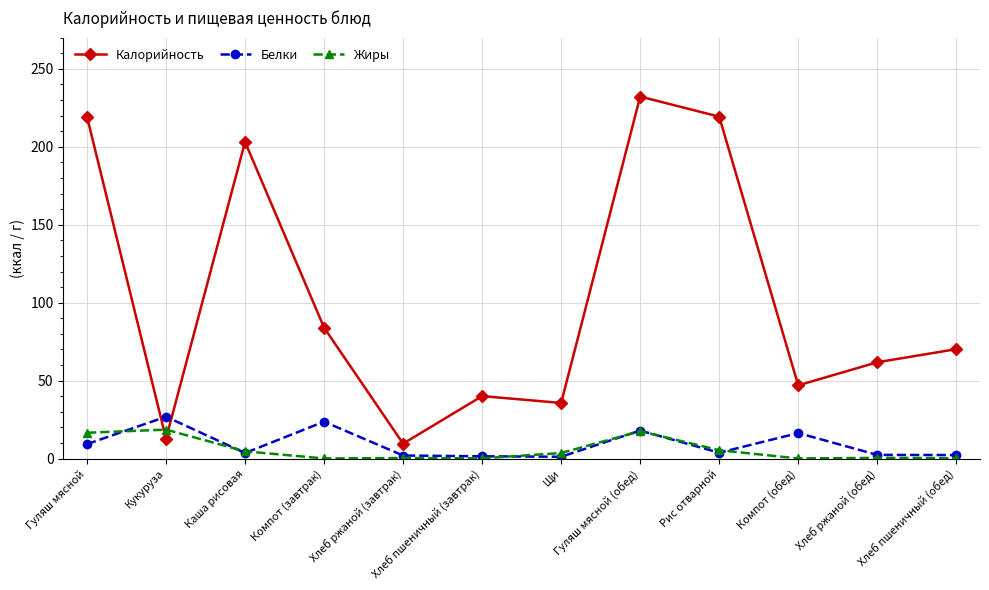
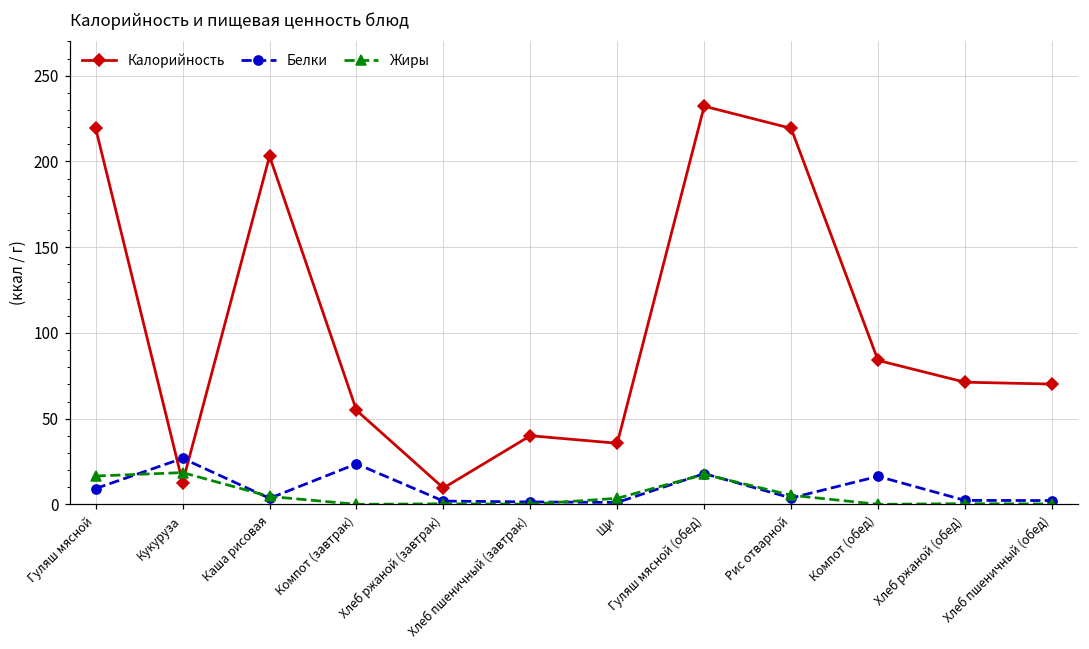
Калорийность, Компот (завтрак): 84 -> 55
Калорийность, Компот (обед): 47 -> 84
Калорийность, Хлеб ржаной (обед): 62 -> 71
